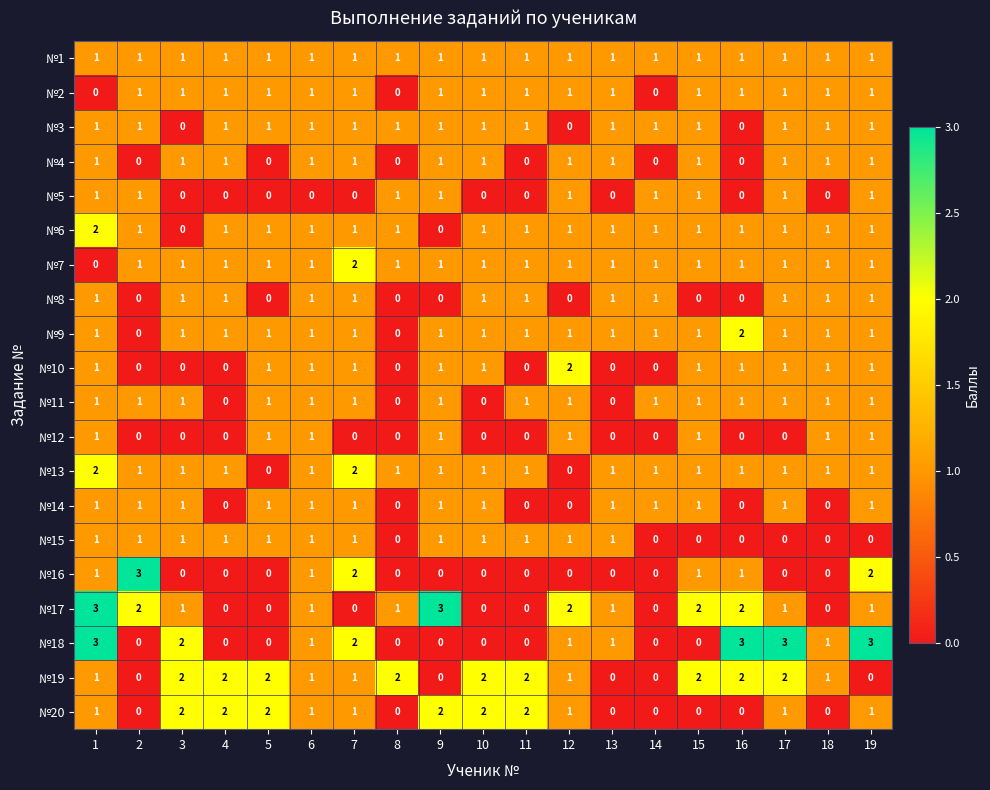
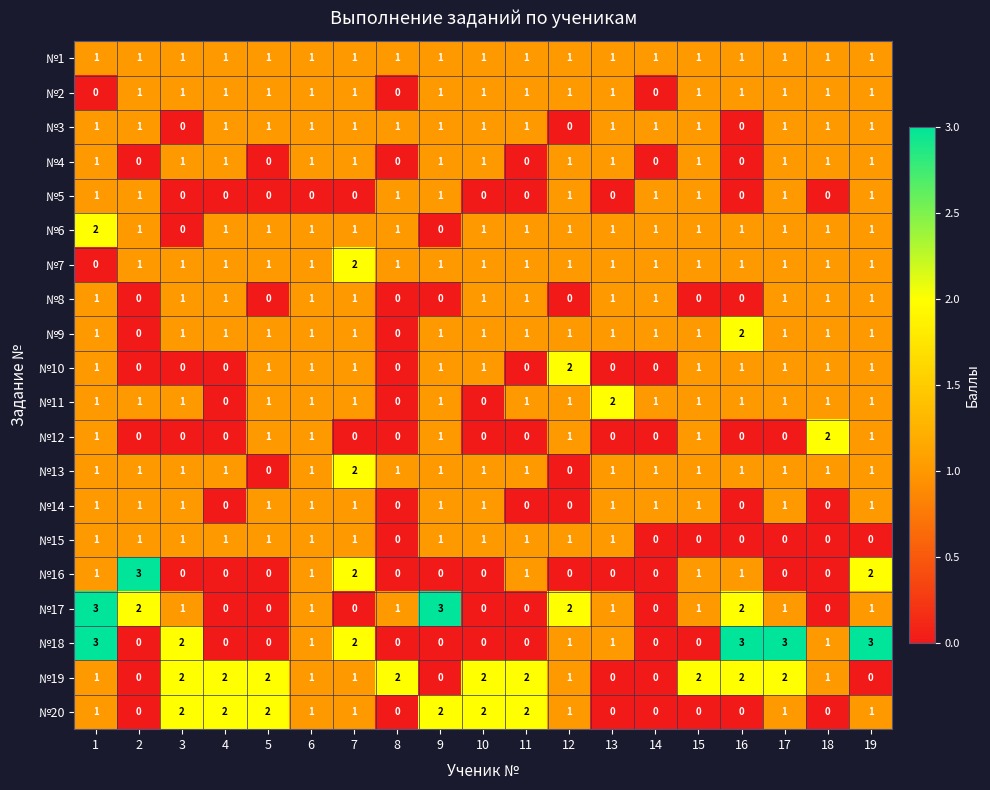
№11, 13: 0 -> 2
№12, 18: 1 -> 2
№13, 1: 2 -> 1
№16, 11: 0 -> 1
№17, 15: 2 -> 1
